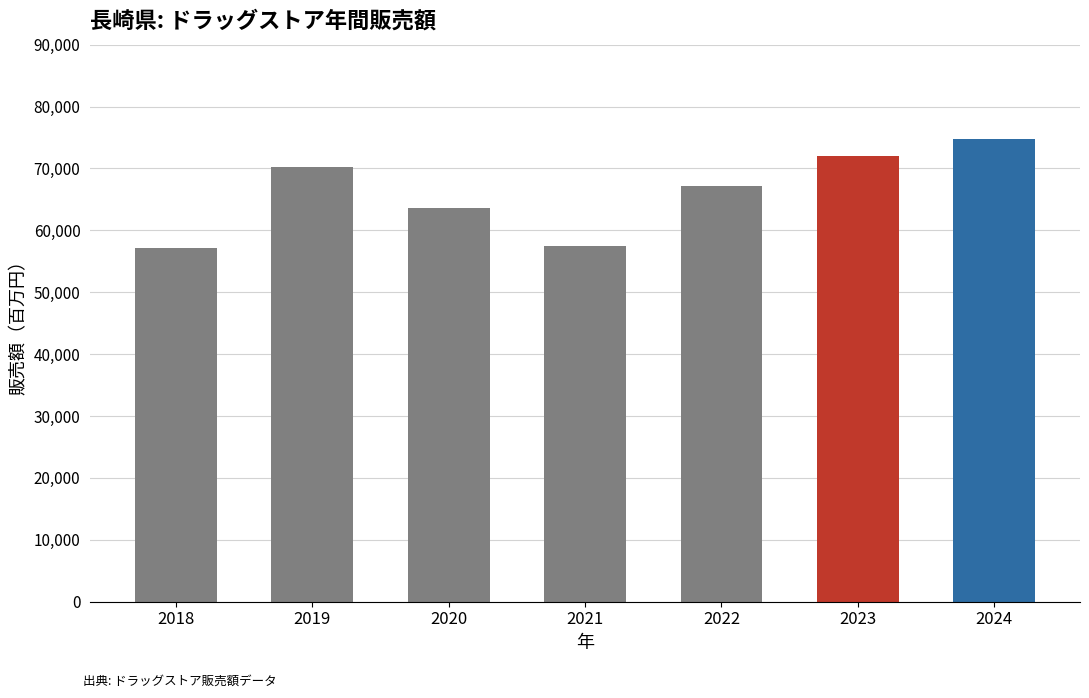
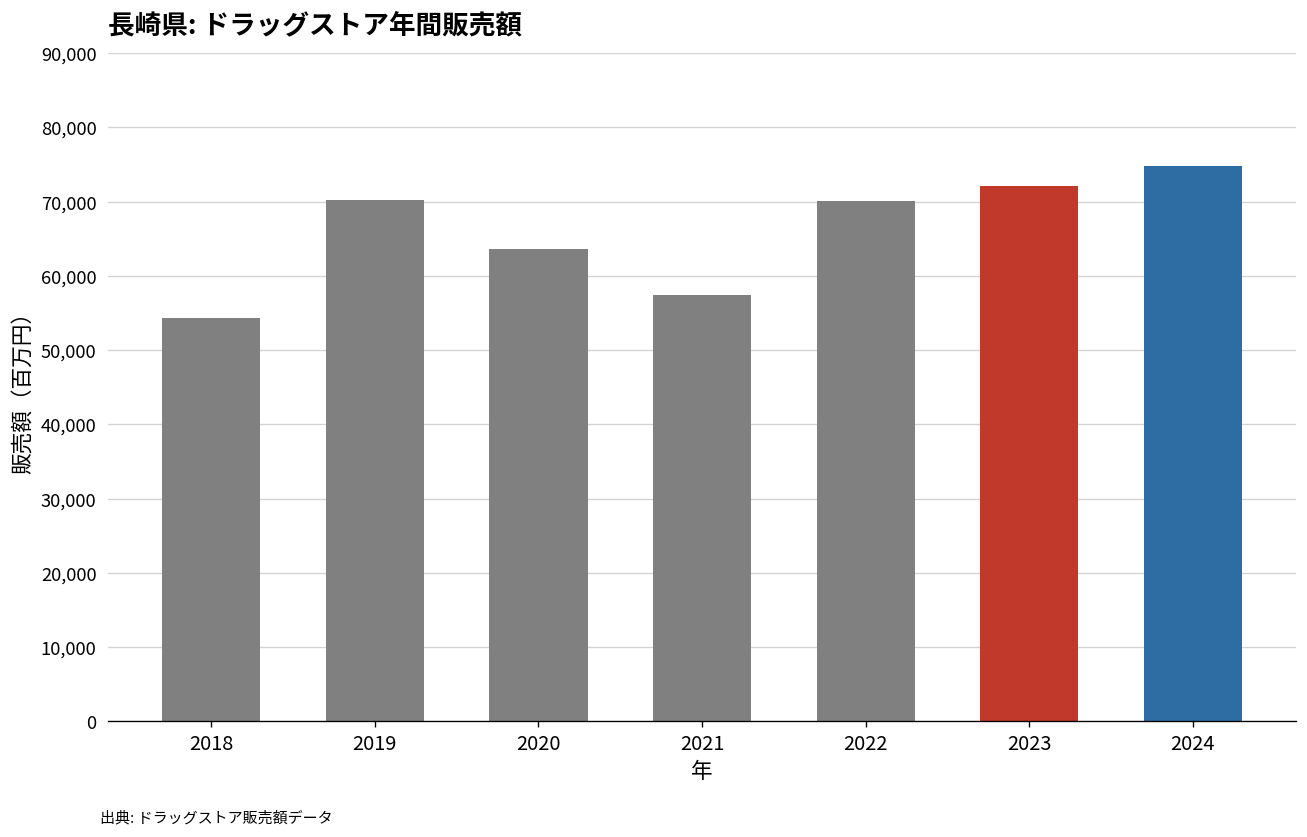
2018: 57,000 -> 54,000
2022: 67,000 -> 70,000
